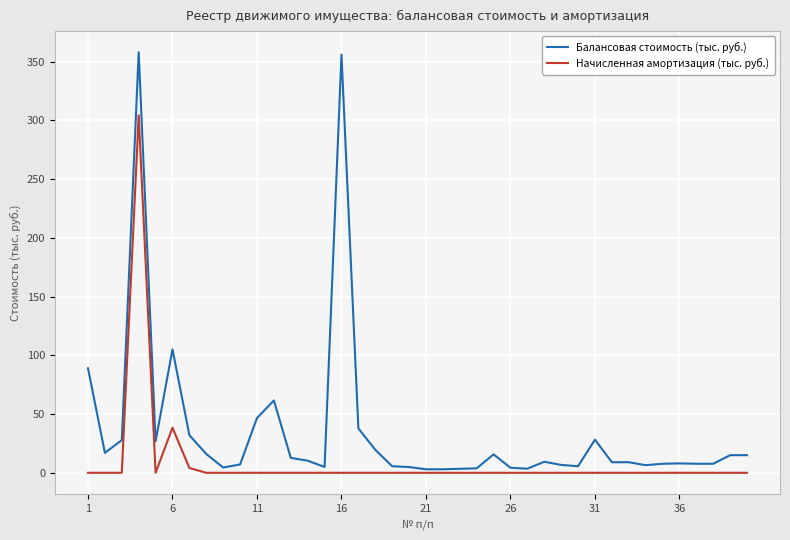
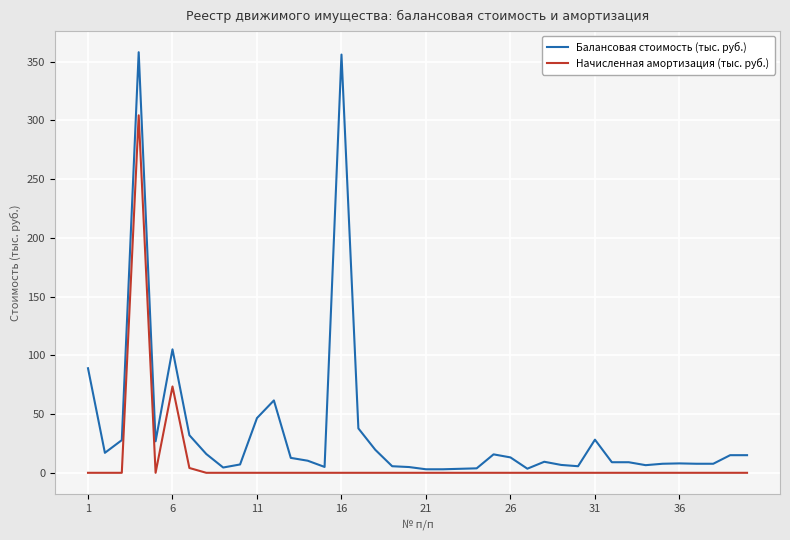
Начисленная амортизация (тыс. руб.), 6: 38 -> 74
Балансовая стоимость (тыс. руб.), 26: 4 -> 13
